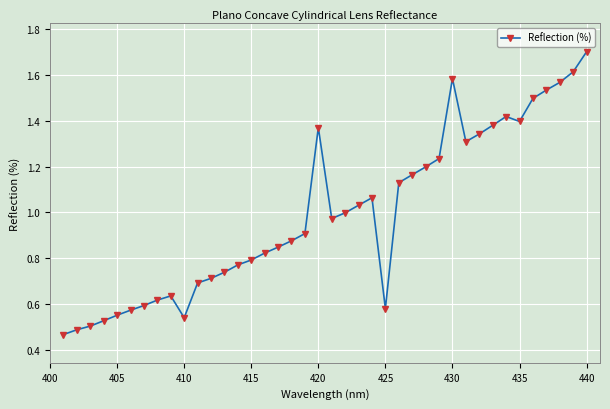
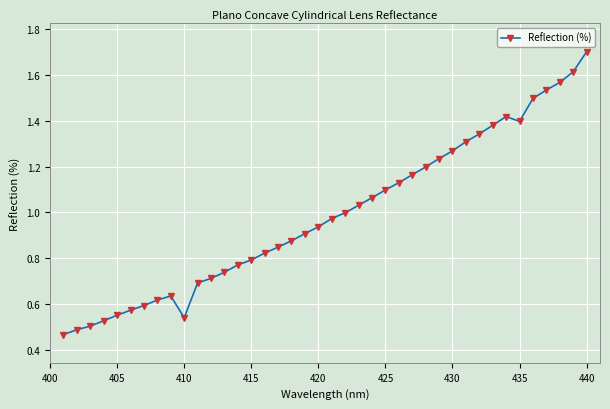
420: 1.37 -> 0.94
425: 0.58 -> 1.10
430: 1.58 -> 1.27
